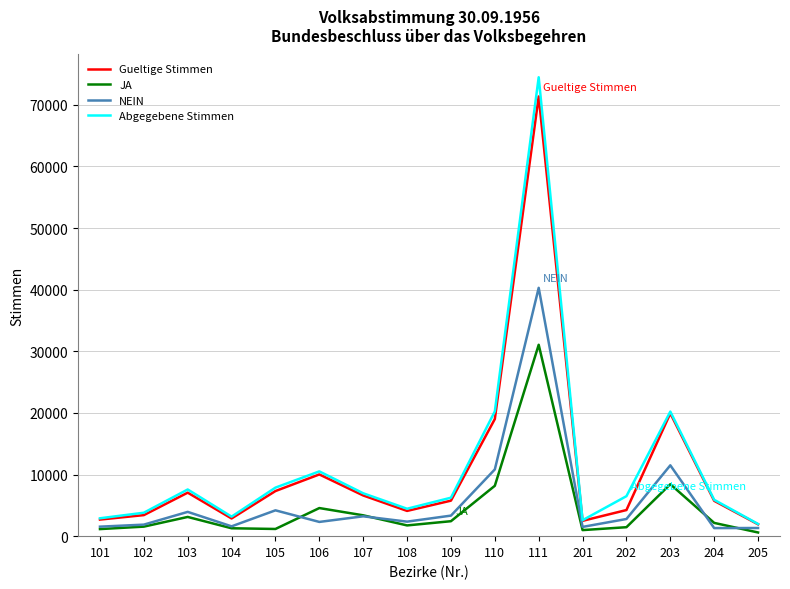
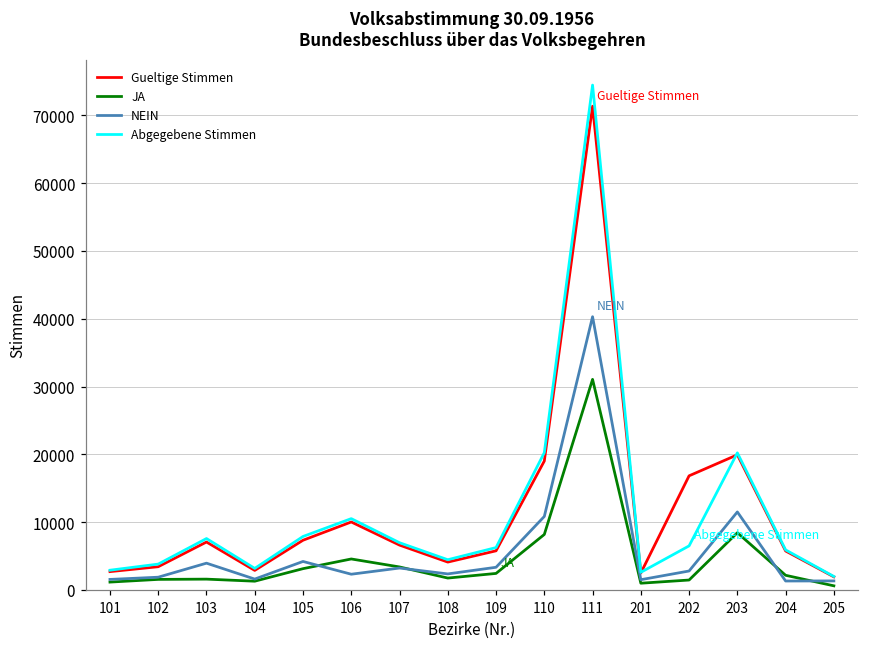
JA, 103: 3000 -> 2000
JA, 105: 1000 -> 3000
Gueltige Stimmen, 202: 4000 -> 17000
